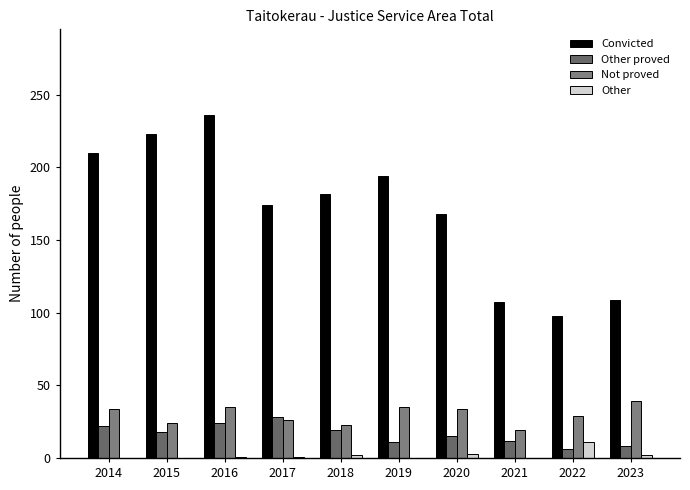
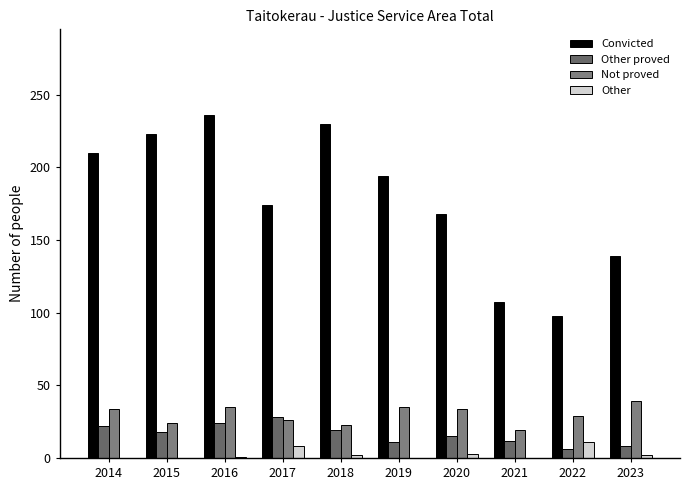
Other, 2017: 1 -> 8
Convicted, 2018: 182 -> 230
Convicted, 2023: 109 -> 139
